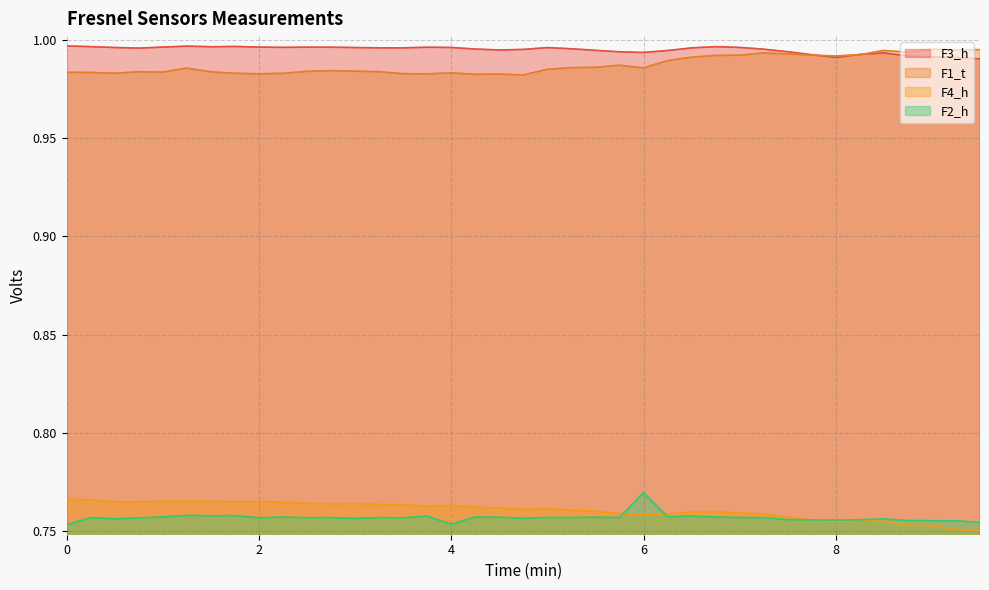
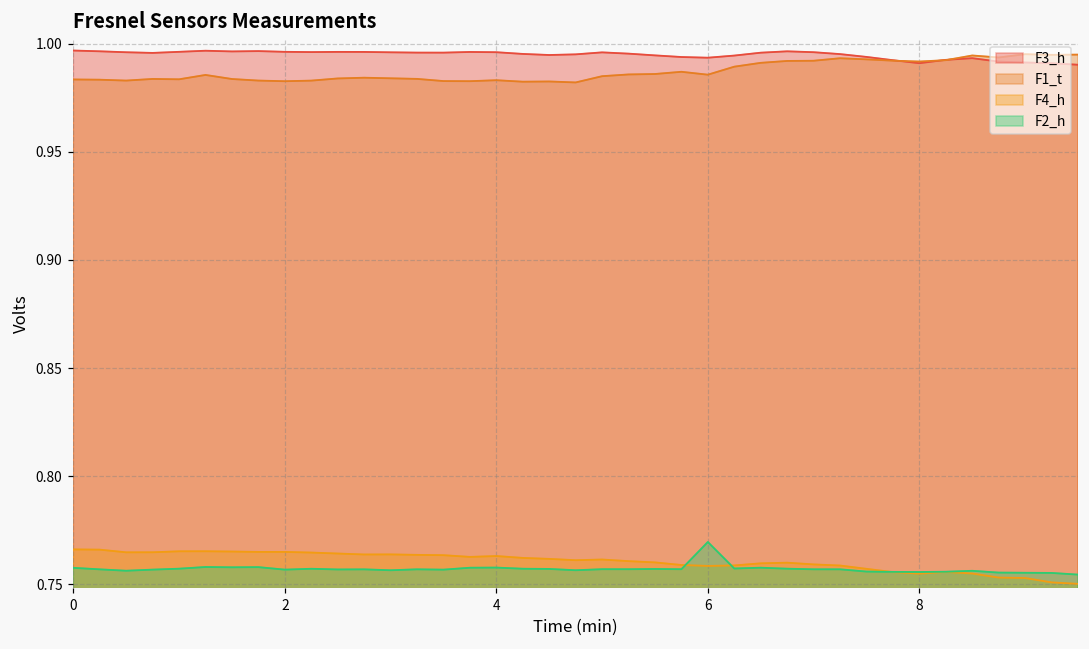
F2_h, 0: 0.753 -> 0.758
F2_h, 4: 0.754 -> 0.758
